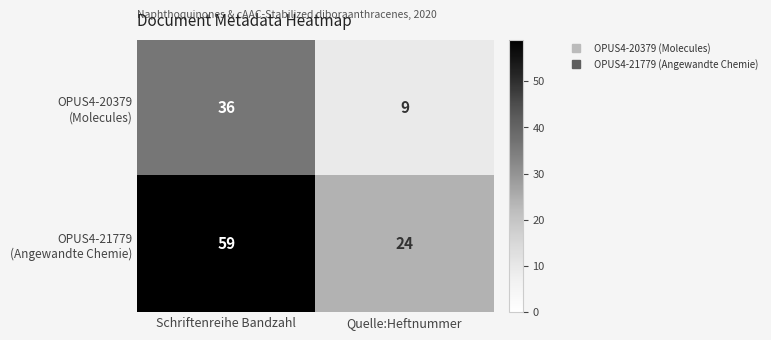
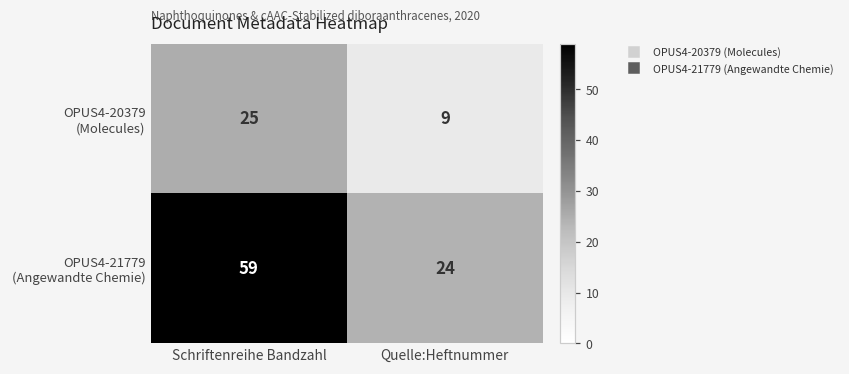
OPUS4-20379 (Molecules), Schriftenreihe Bandzahl: 36 -> 25
